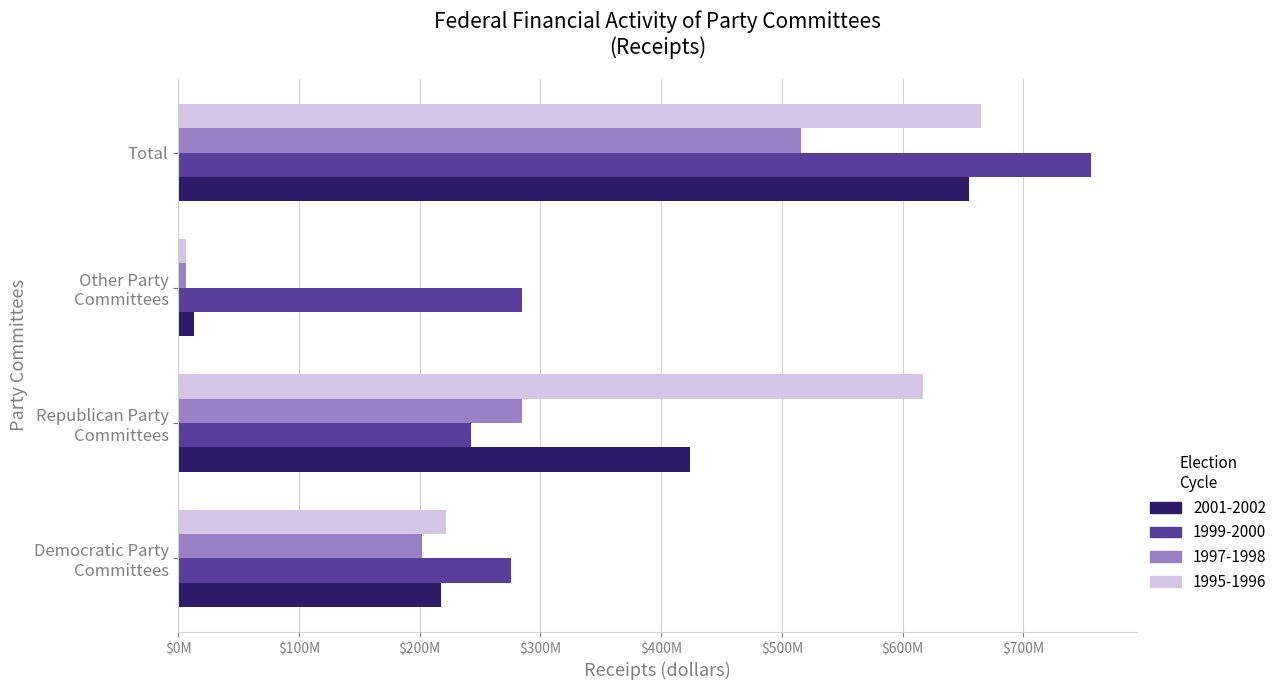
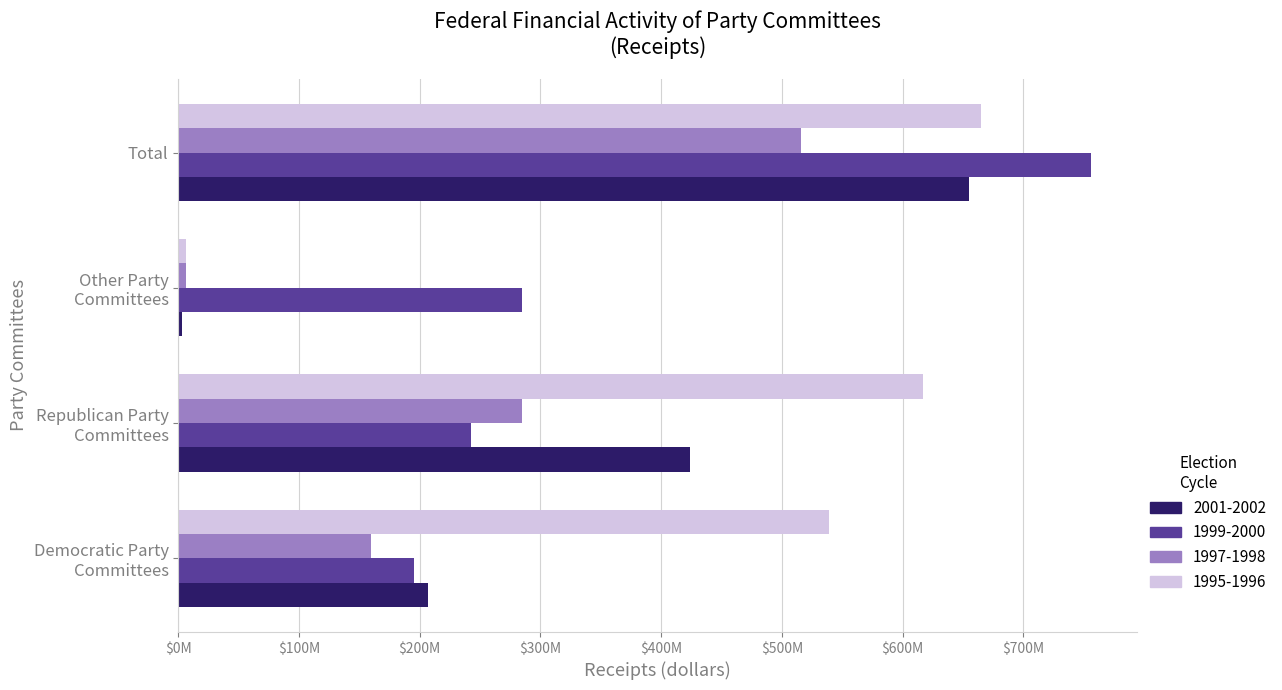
2001-2002, Other Party Committees: $13000000 -> $3000000
1995-1996, Democratic Party Committees: $222000000 -> $539000000
1997-1998, Democratic Party Committees: $202000000 -> $160000000
1999-2000, Democratic Party Committees: $275000000 -> $195000000
2001-2002, Democratic Party Committees: $217000000 -> $207000000
